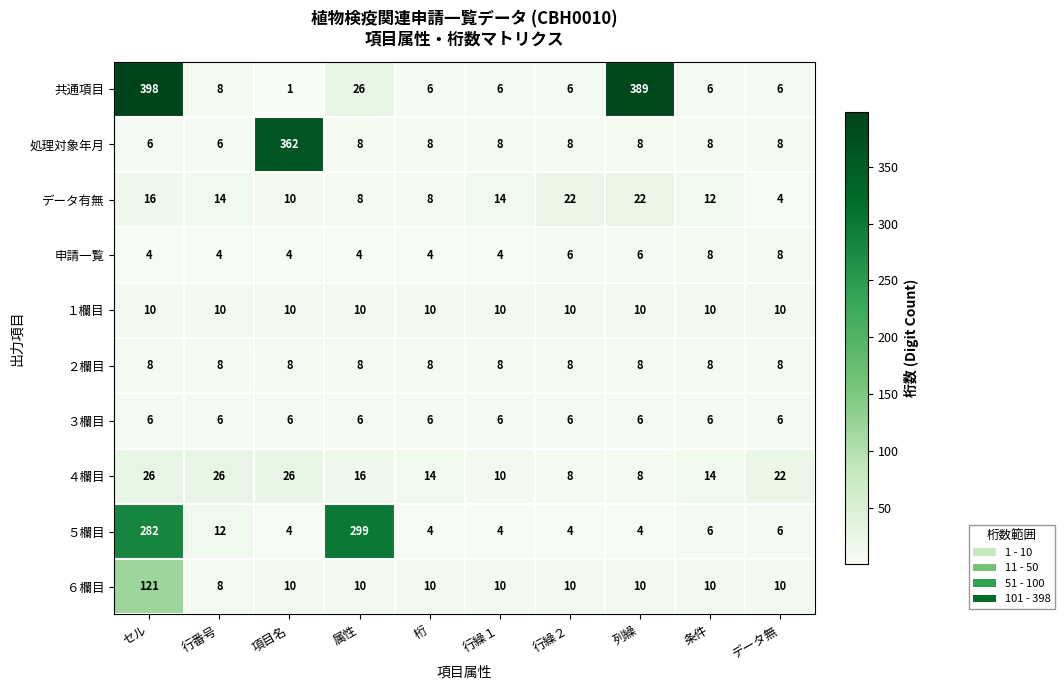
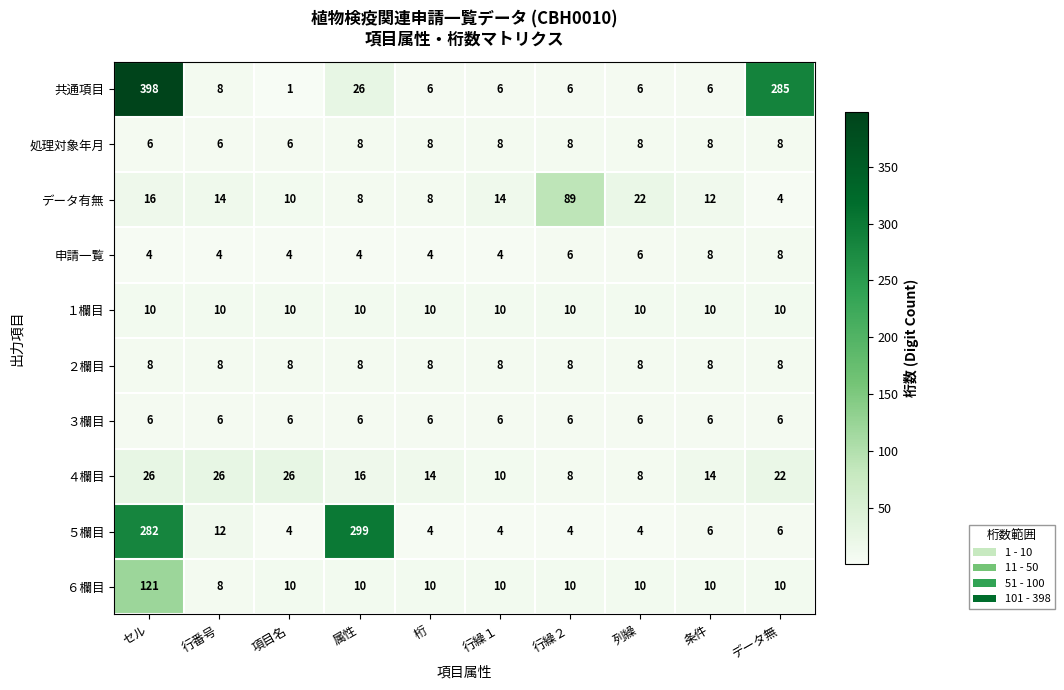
共通項目, 列繰: 389 -> 6
共通項目, データ無: 6 -> 285
処理対象年月, 項目名: 362 -> 6
データ有無, 行繰２: 22 -> 89
